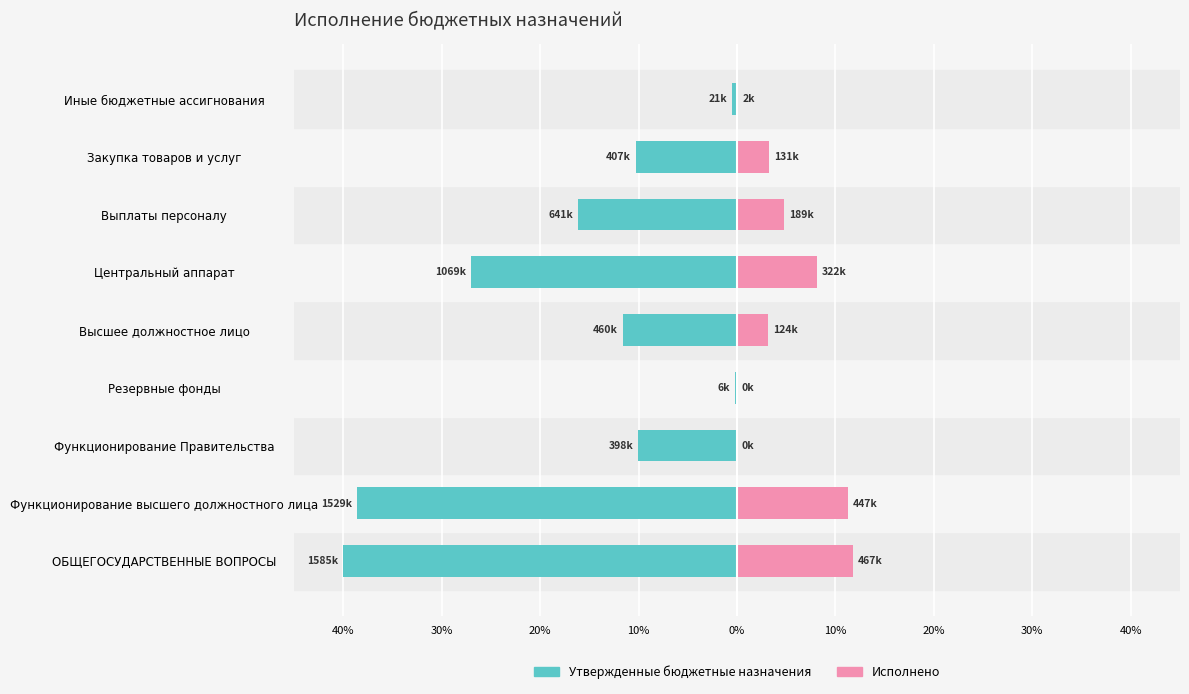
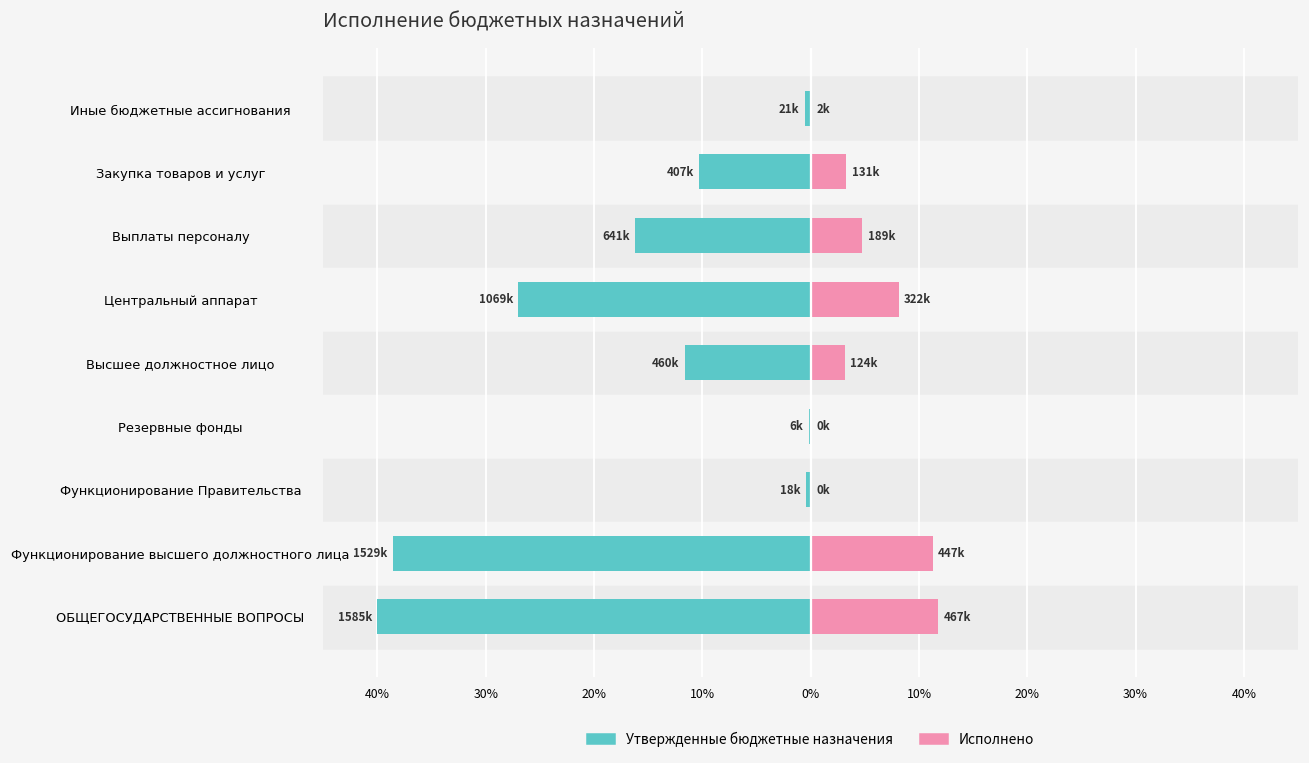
Утвержденные бюджетные назначения, Функционирование Правительства: 398k -> 18k
